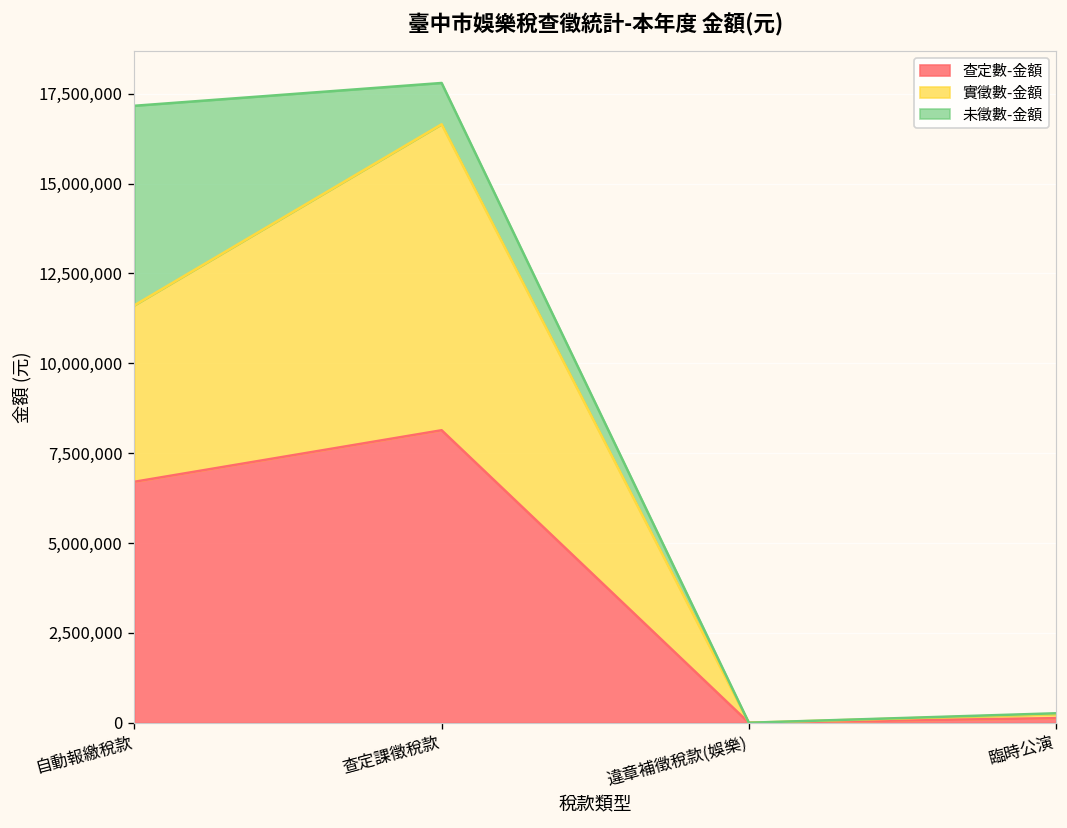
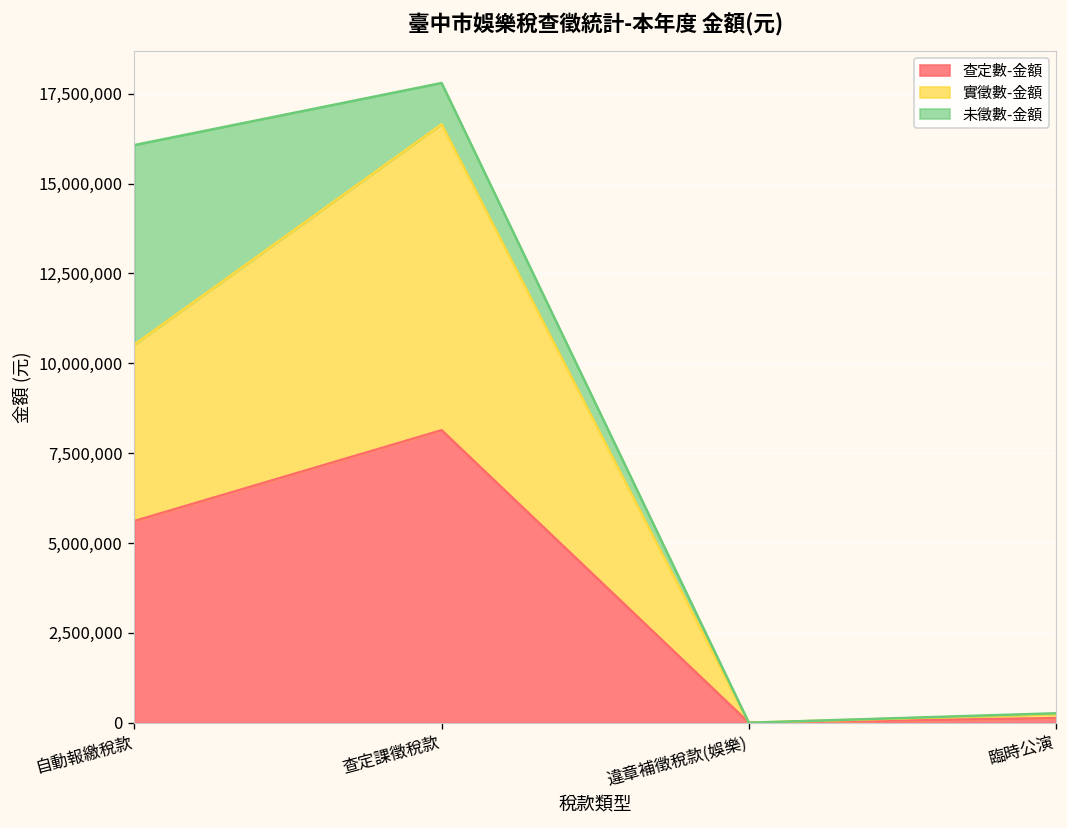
查定數-金額, 自動報繳稅款: 6,700,000 -> 5,600,000
